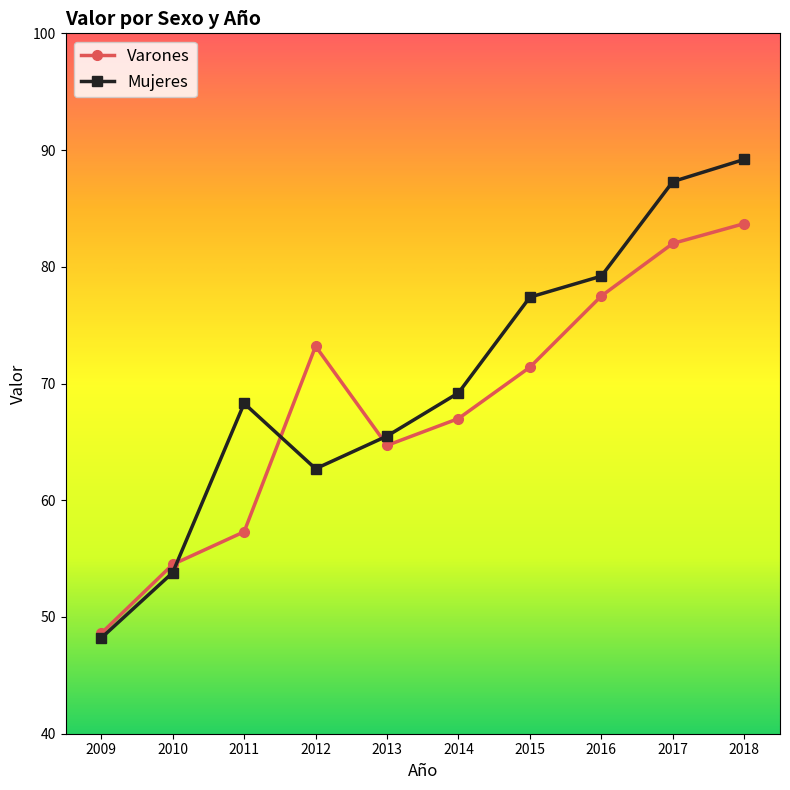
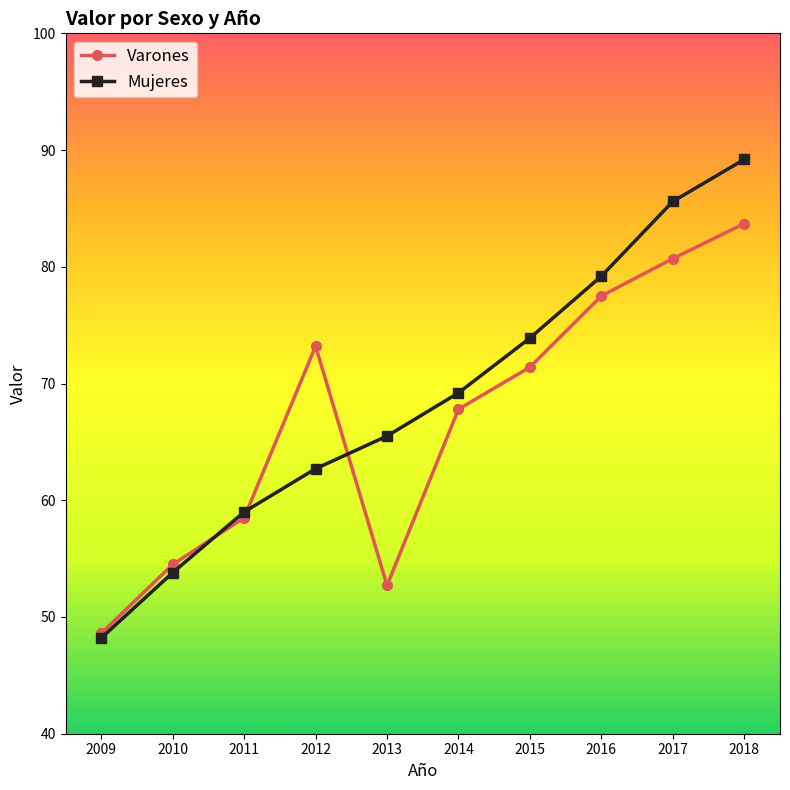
Varones, 2011: 57.3 -> 58.5
Mujeres, 2011: 68.3 -> 59.0
Varones, 2013: 64.7 -> 52.7
Varones, 2014: 67.0 -> 67.8
Mujeres, 2015: 77.4 -> 73.9
Varones, 2017: 82.0 -> 80.7
Mujeres, 2017: 87.3 -> 85.6
